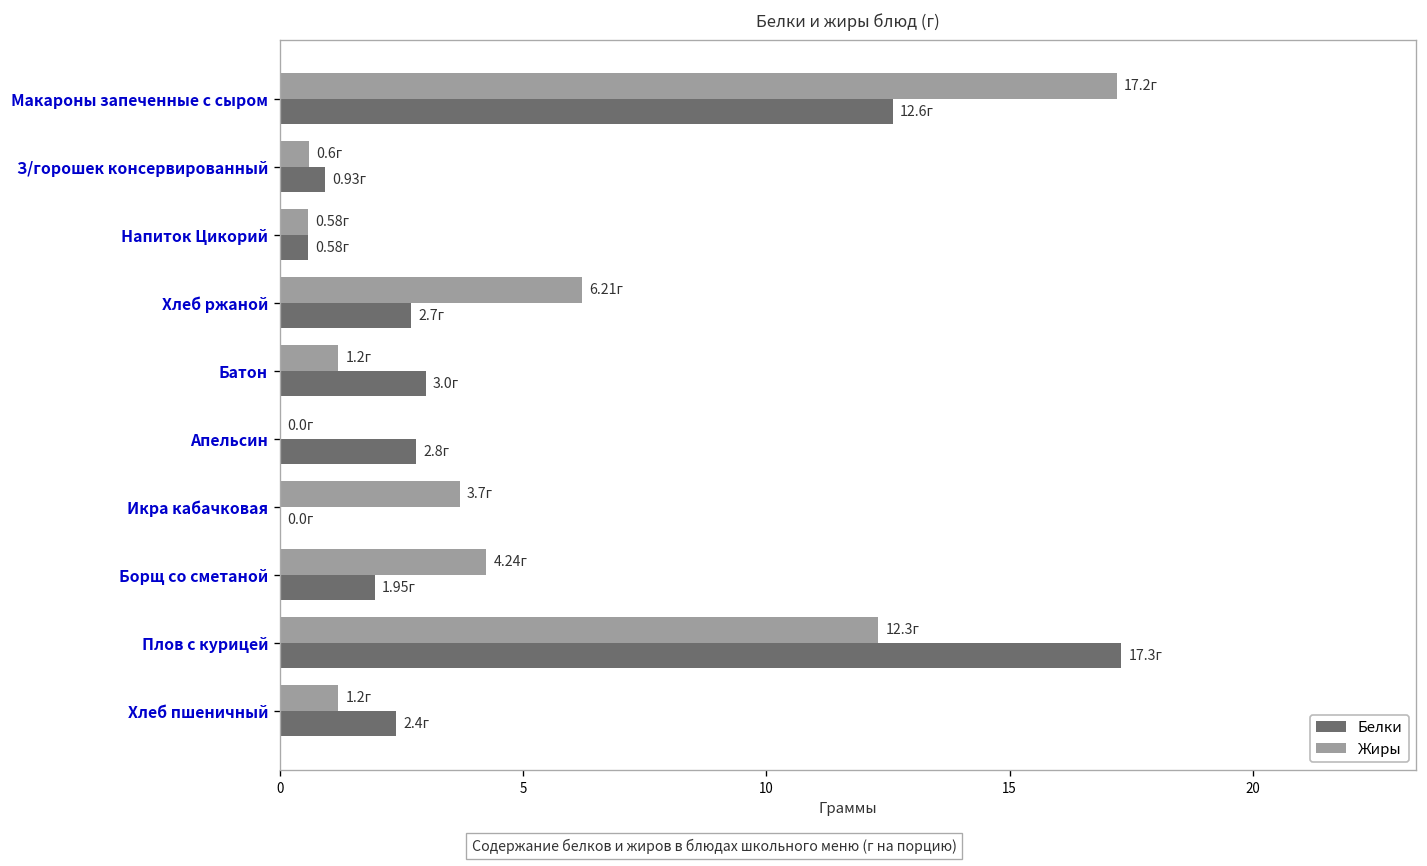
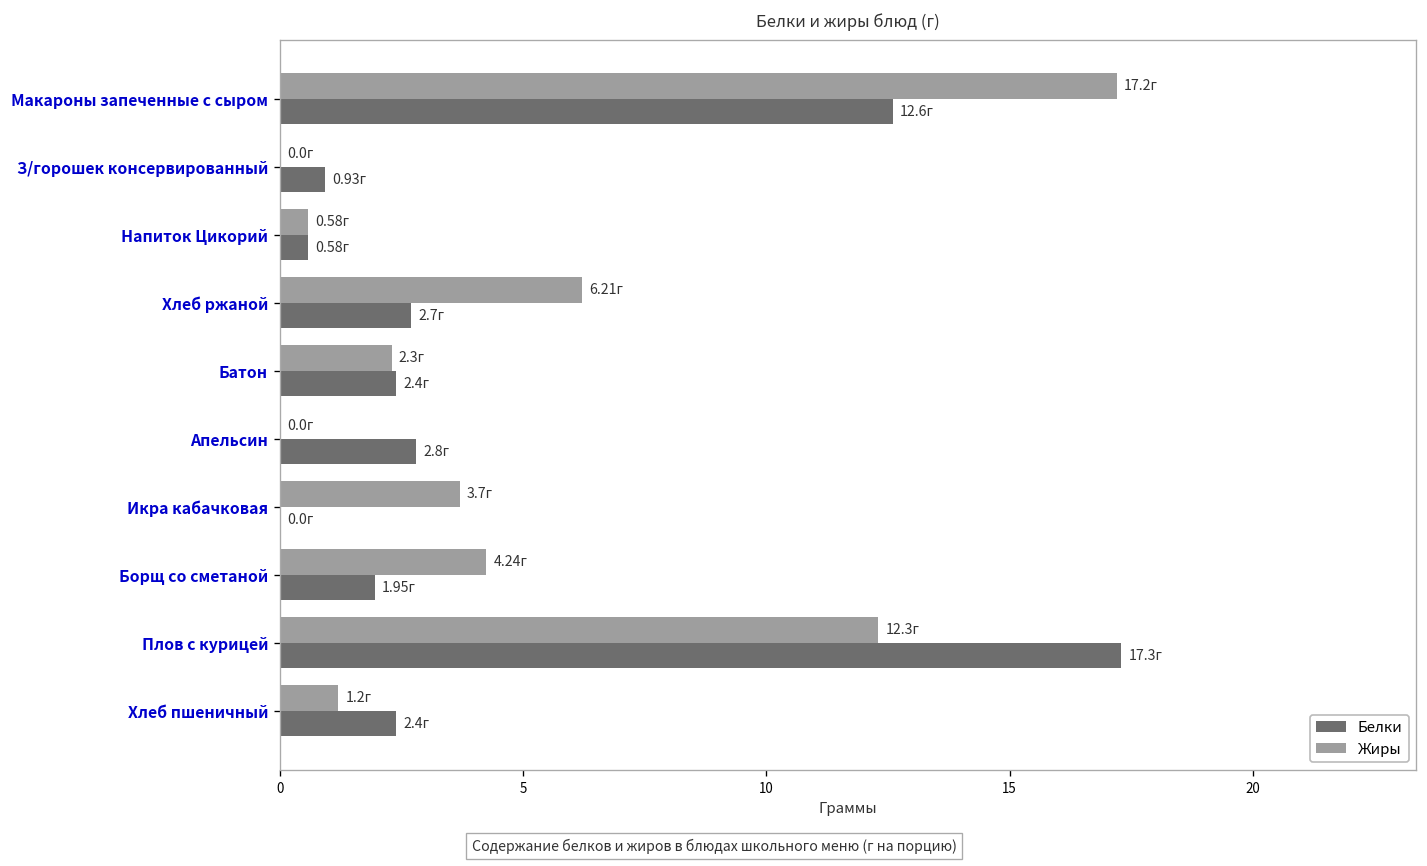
Жиры, З/горошек консервированный: 0.6г -> 0.0г
Жиры, Батон: 1.2г -> 2.3г
Белки, Батон: 3.0г -> 2.4г
